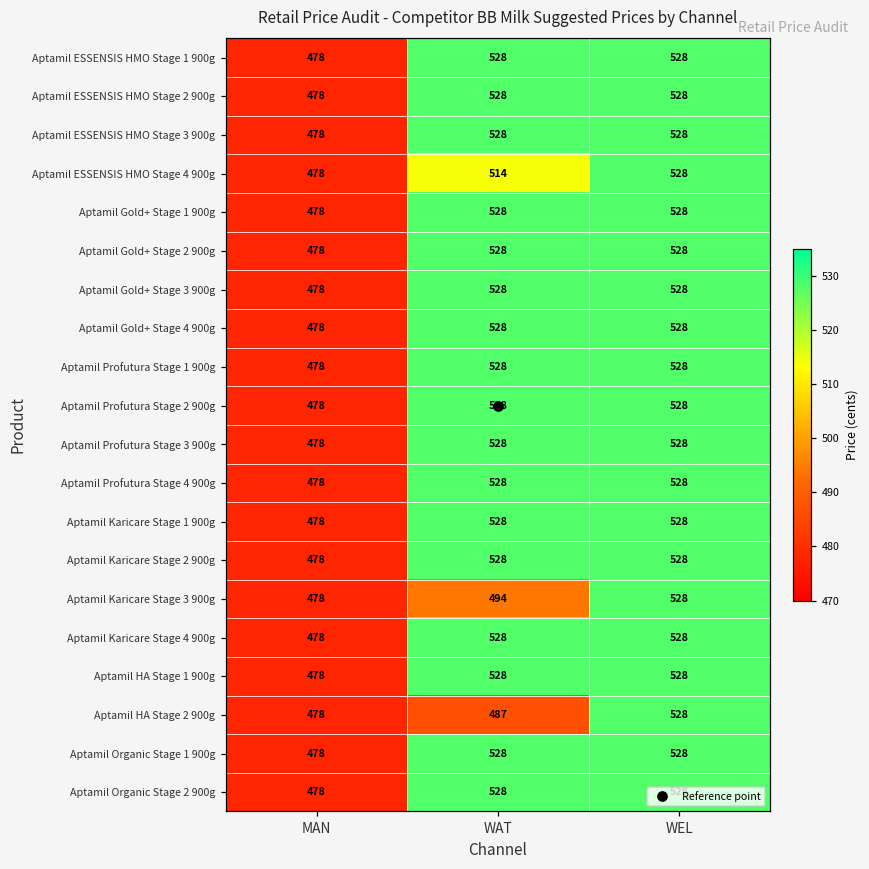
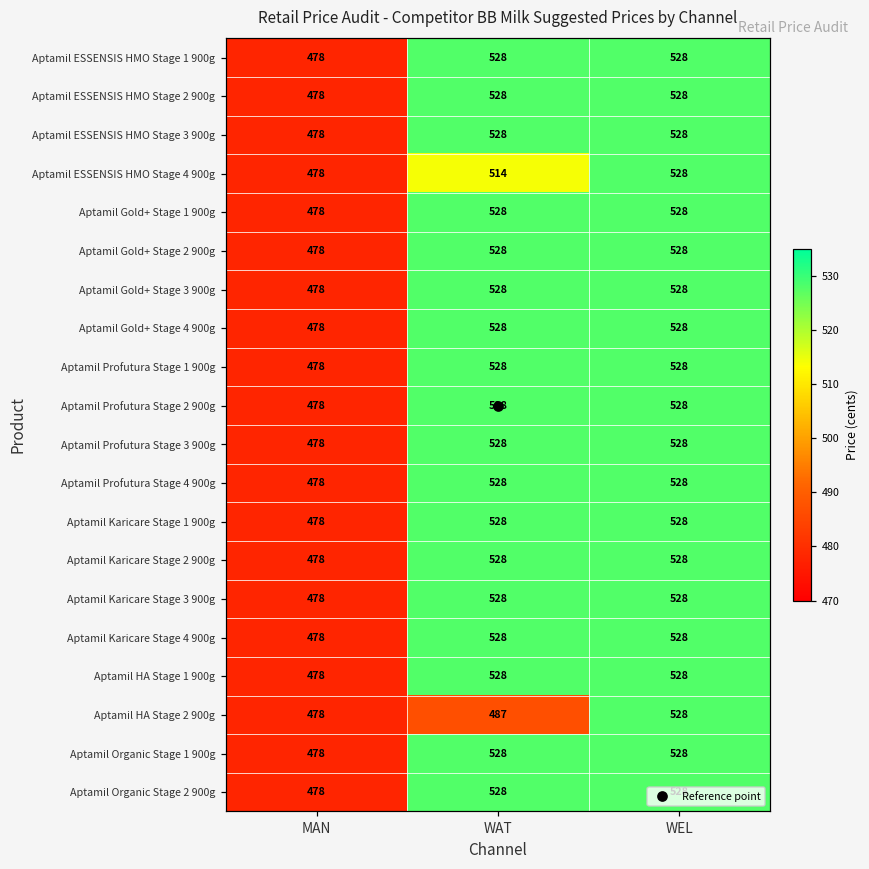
Aptamil Karicare Stage 3 900g, WAT: 494 -> 528
